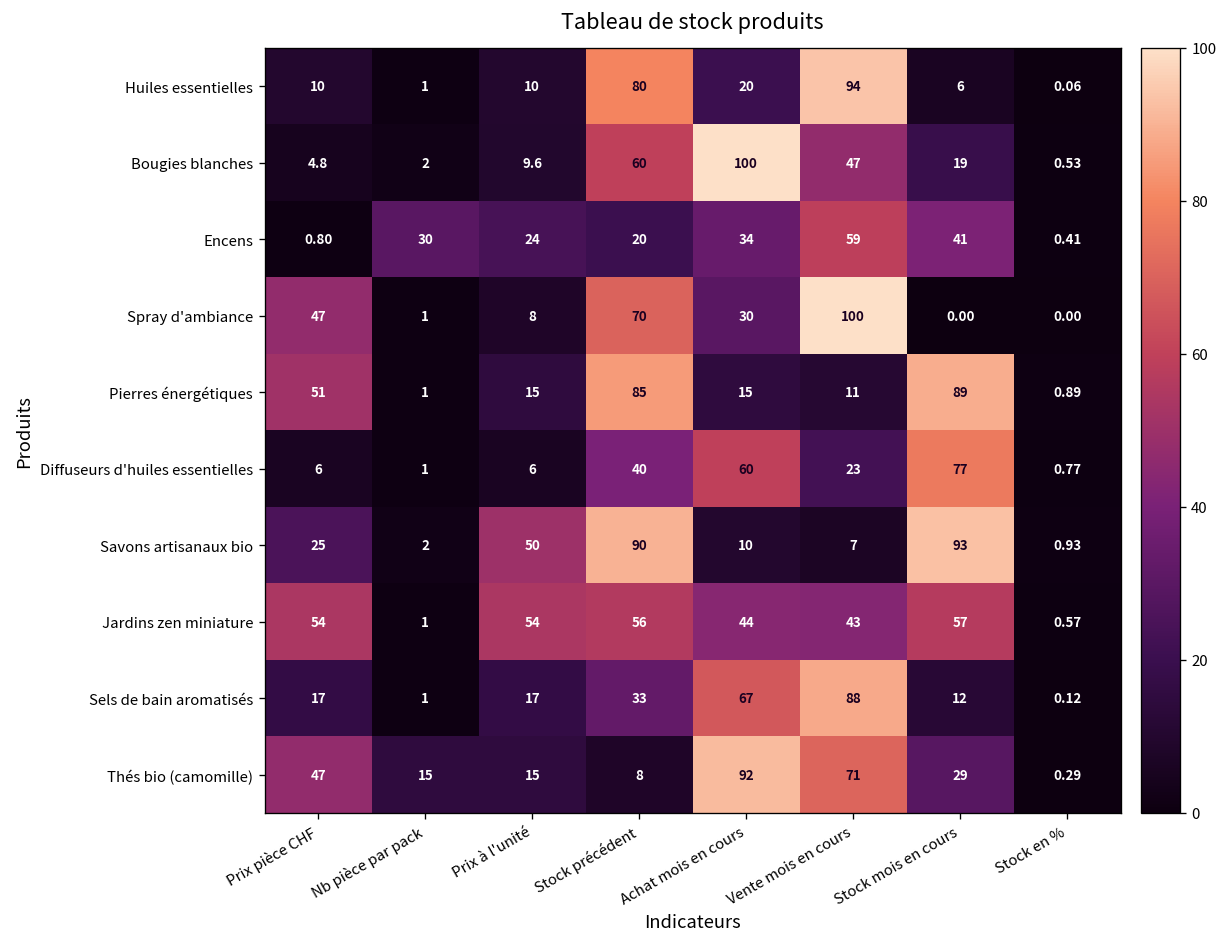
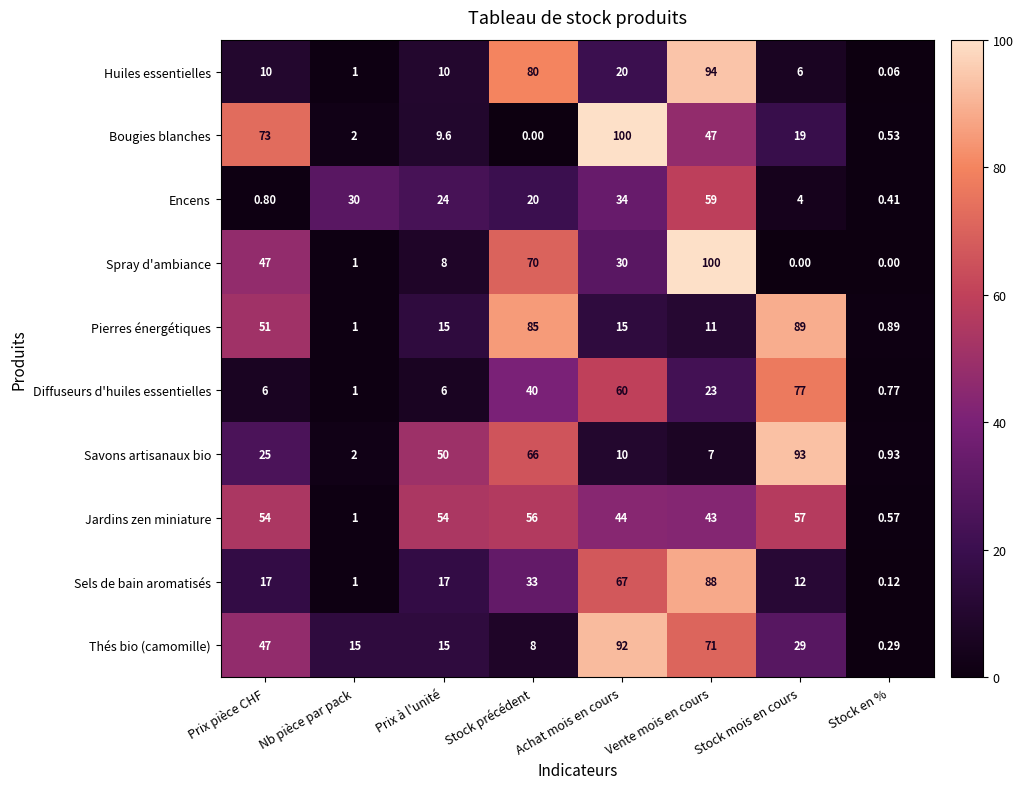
Bougies blanches, Prix pièce CHF: 4.8 -> 73
Bougies blanches, Stock précédent: 60 -> 0.00
Encens, Stock mois en cours: 41 -> 4
Savons artisanaux bio, Stock précédent: 90 -> 66
